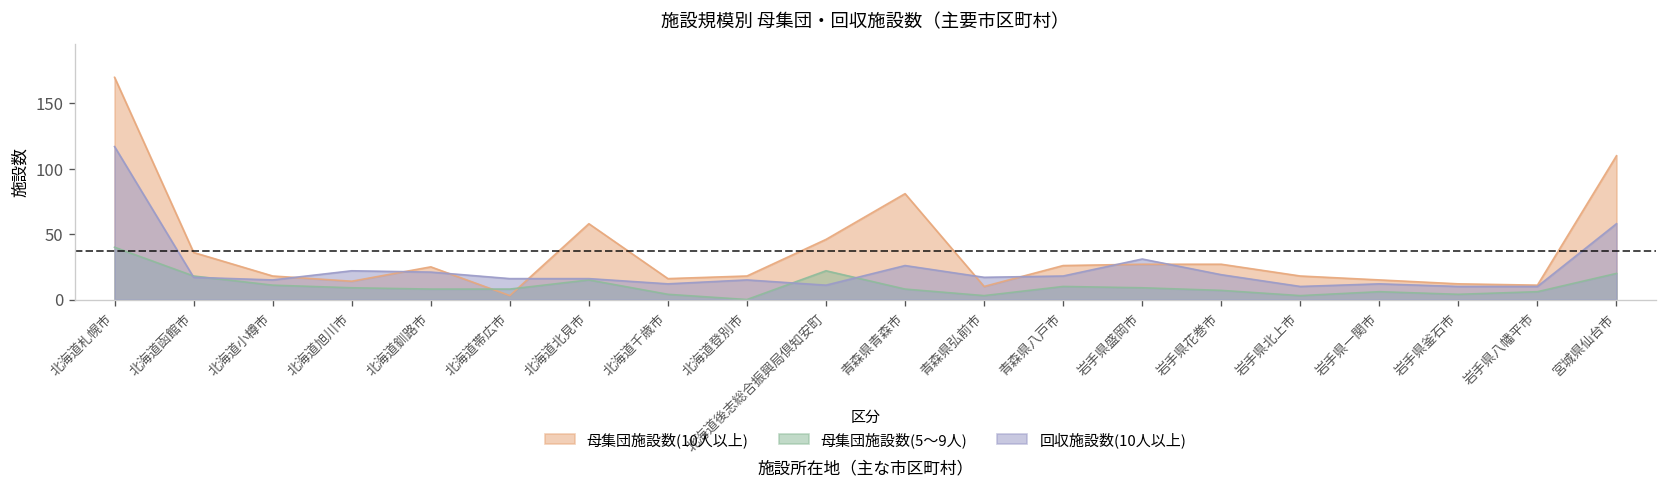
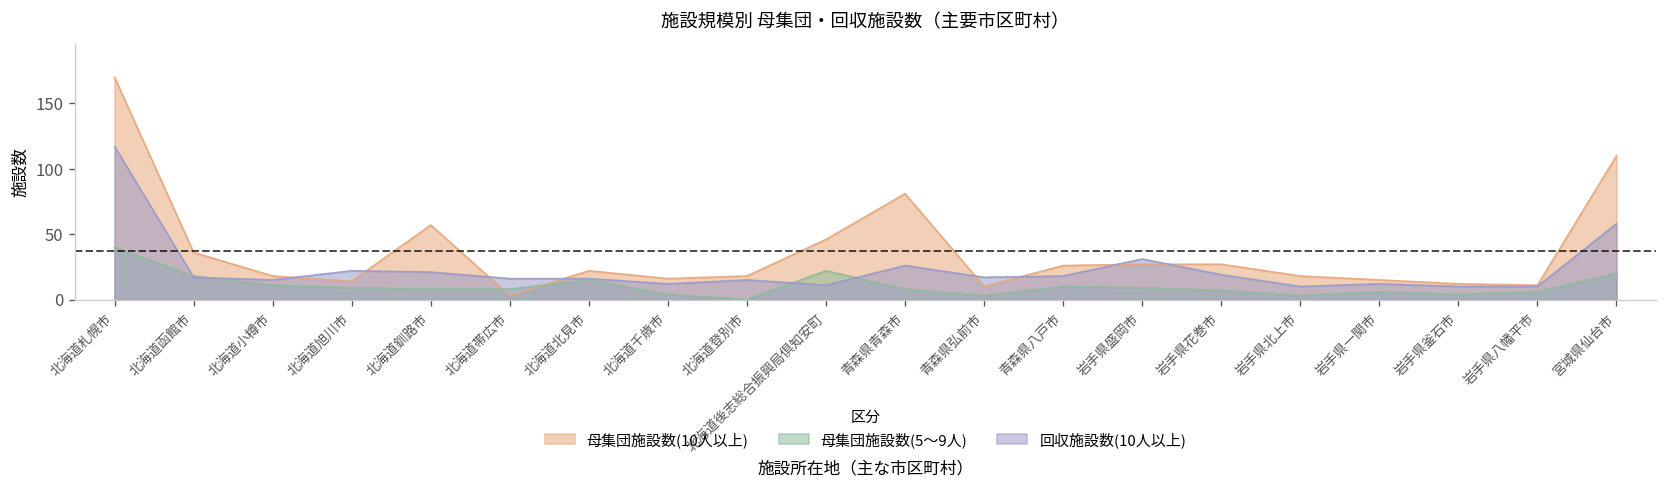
母集団施設数(10人以上), 北海道釧路市: 25 -> 57
母集団施設数(10人以上), 北海道北見市: 58 -> 22
